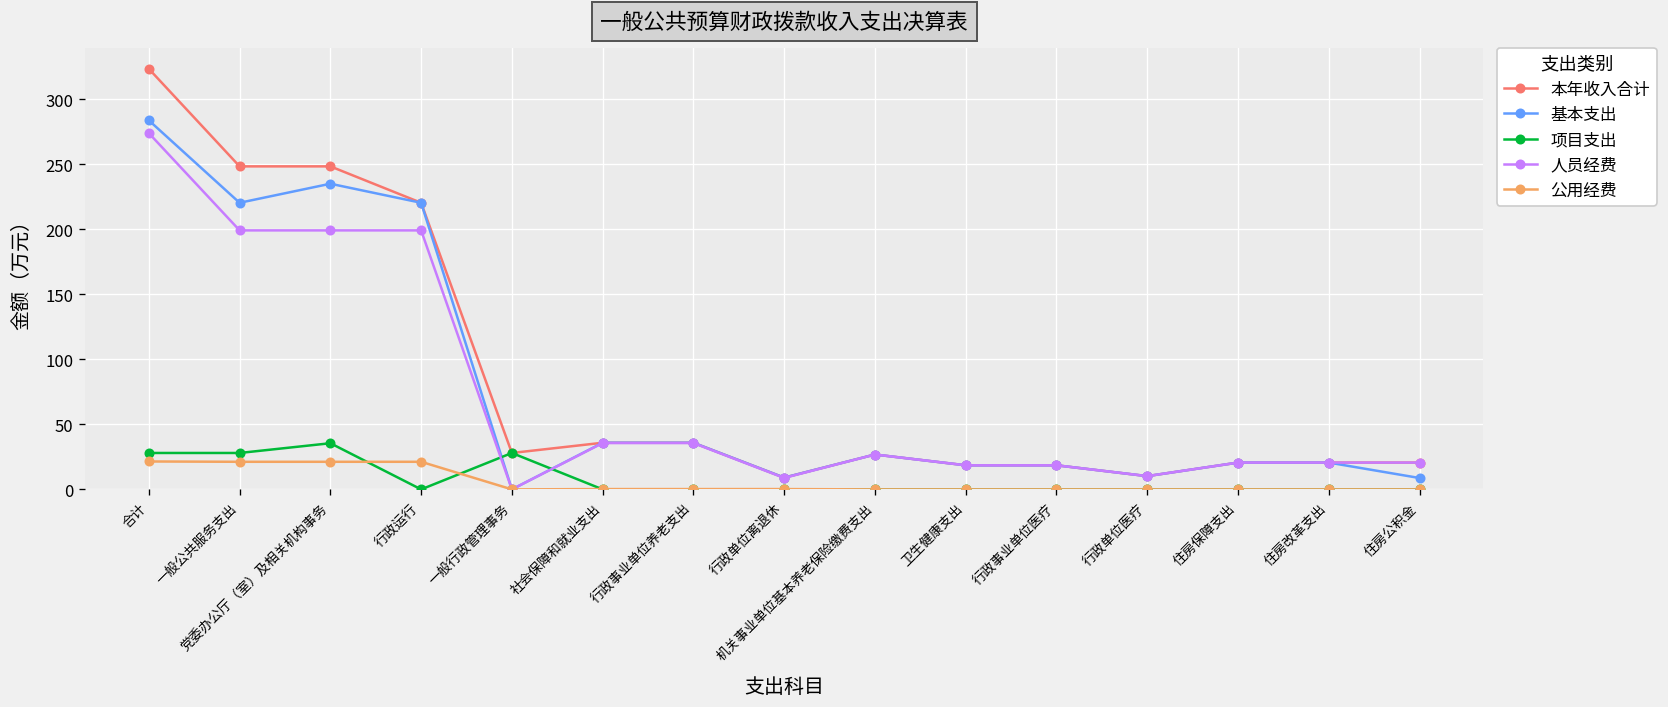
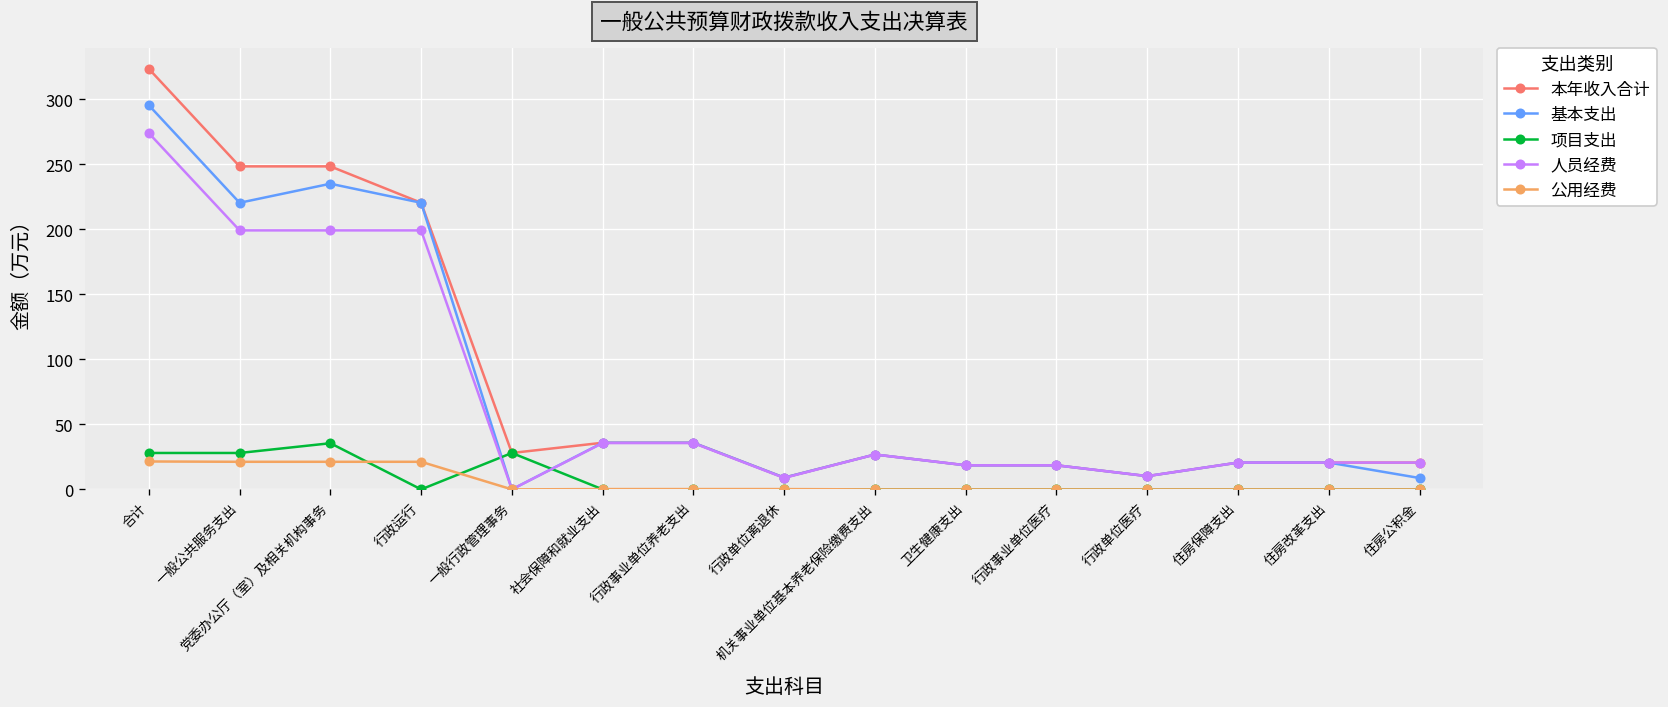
基本支出, 合计: 284 -> 295
